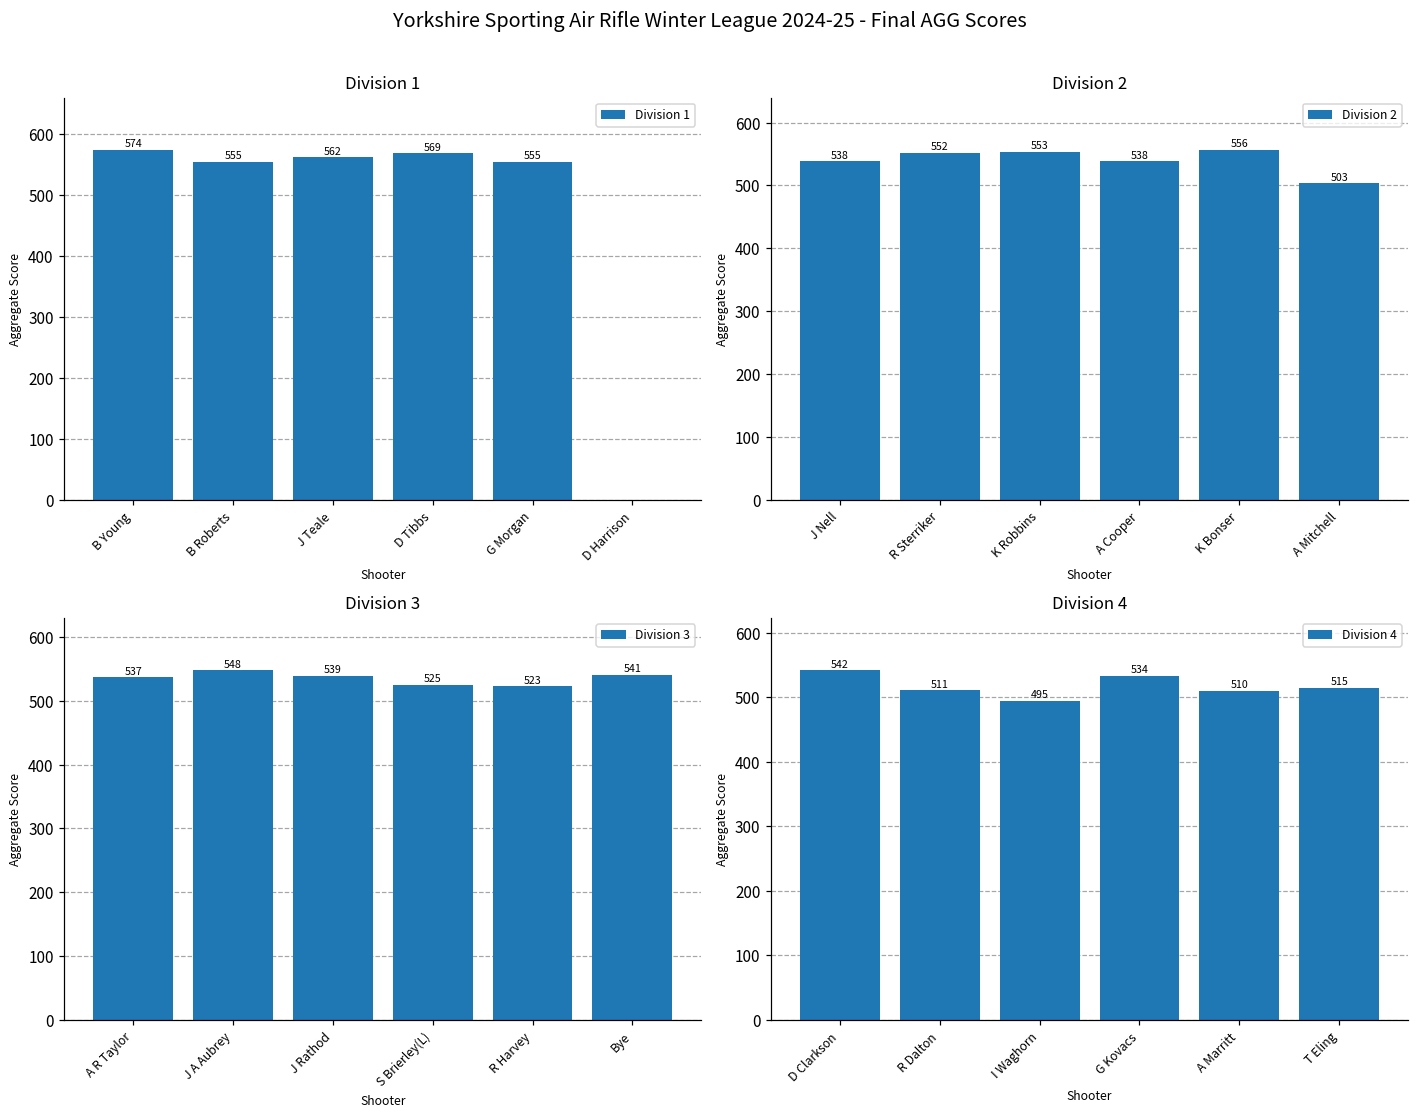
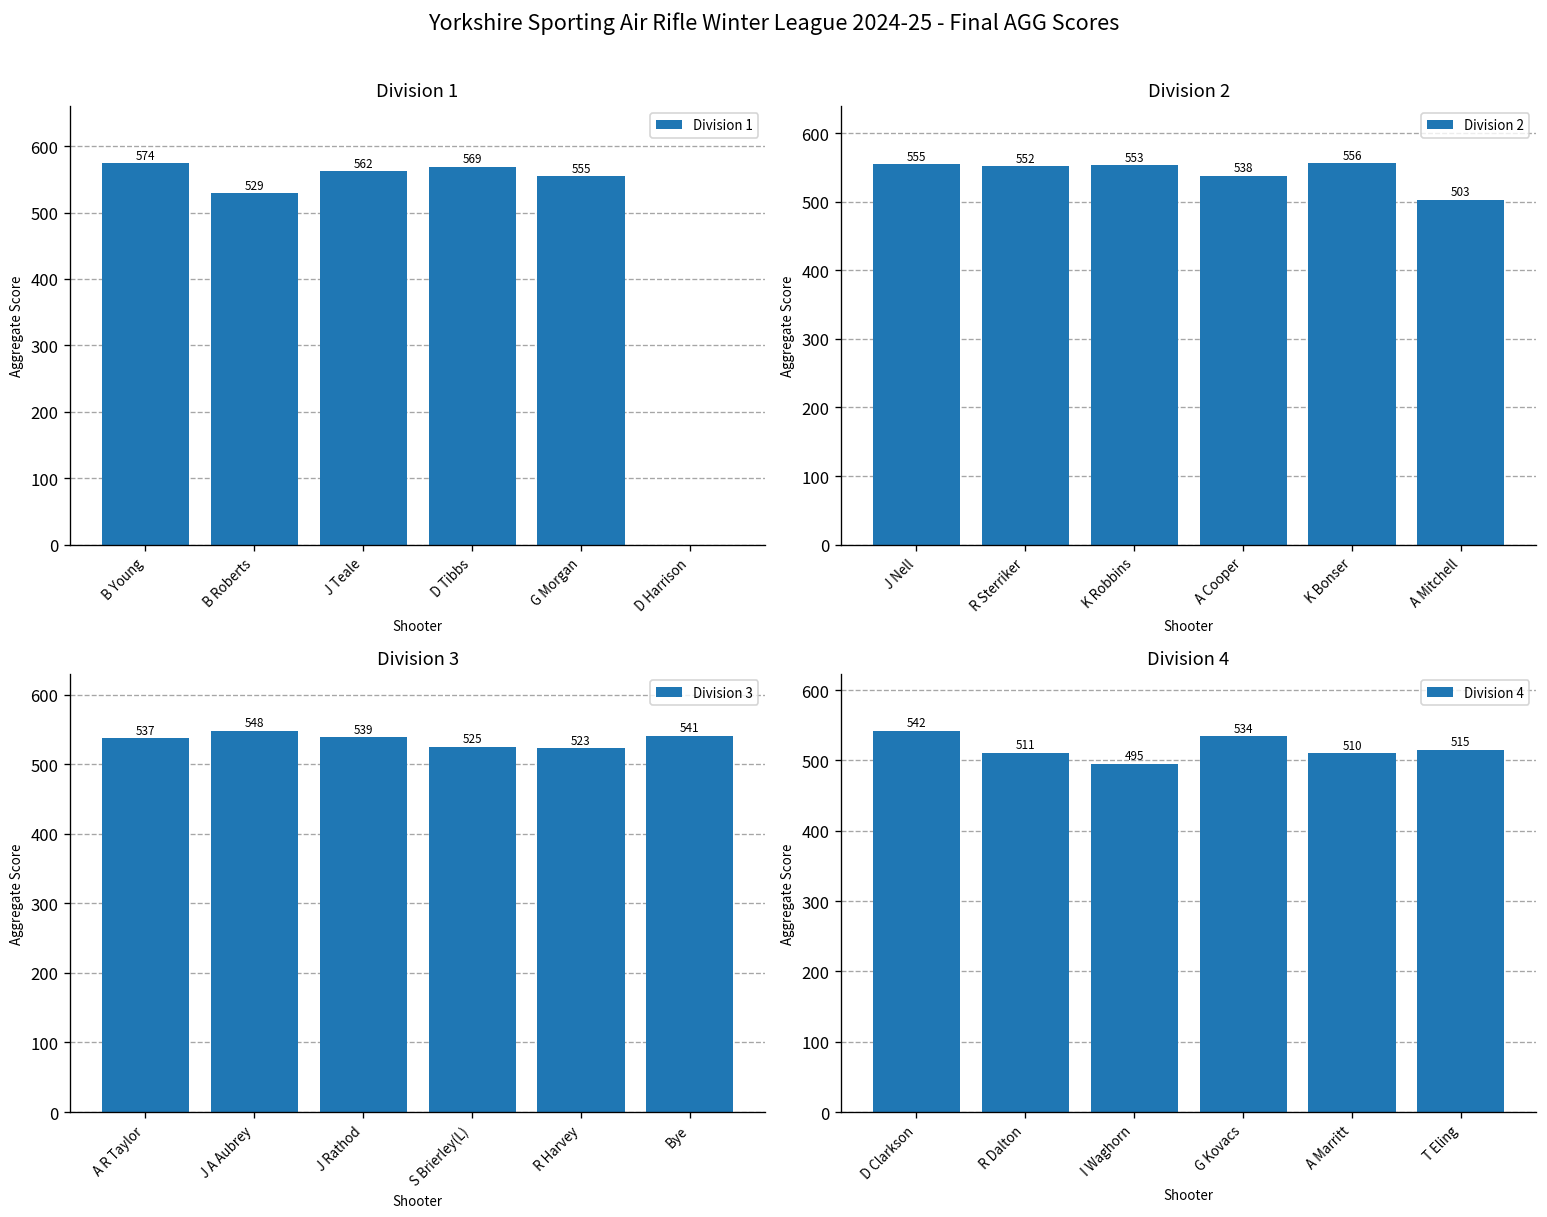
Division 1, B Roberts: 555 -> 529
Division 2, J Nell: 538 -> 555
